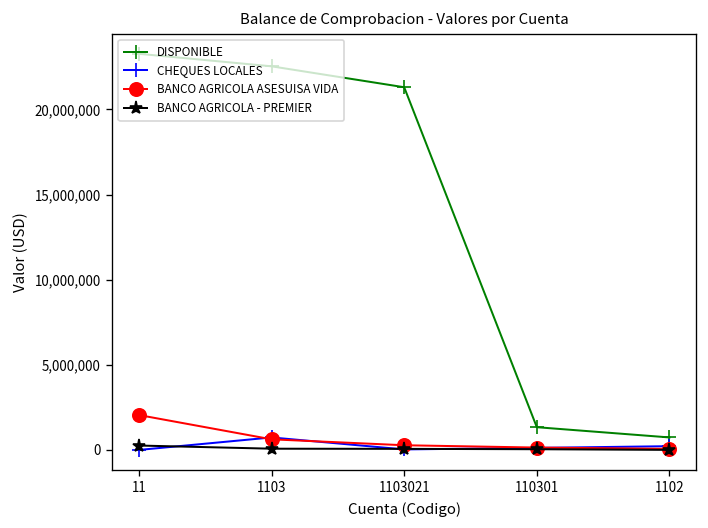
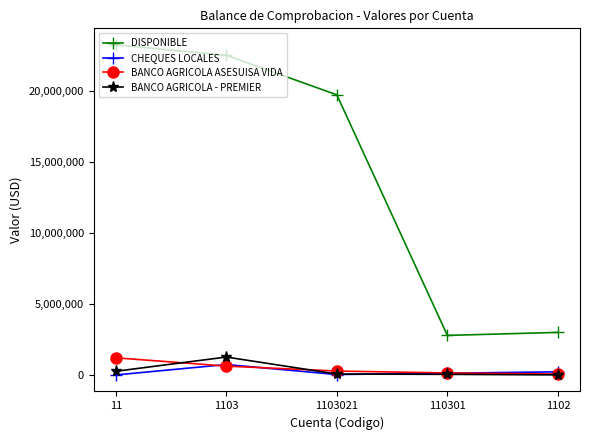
BANCO AGRICOLA ASESUISA VIDA, 11: 2,000,000 -> 1,200,000
BANCO AGRICOLA - PREMIER, 1103: 100,000 -> 1,300,000
DISPONIBLE, 1103021: 21,300,000 -> 19,700,000
DISPONIBLE, 110301: 1,300,000 -> 2,800,000
DISPONIBLE, 1102: 700,000 -> 3,000,000
